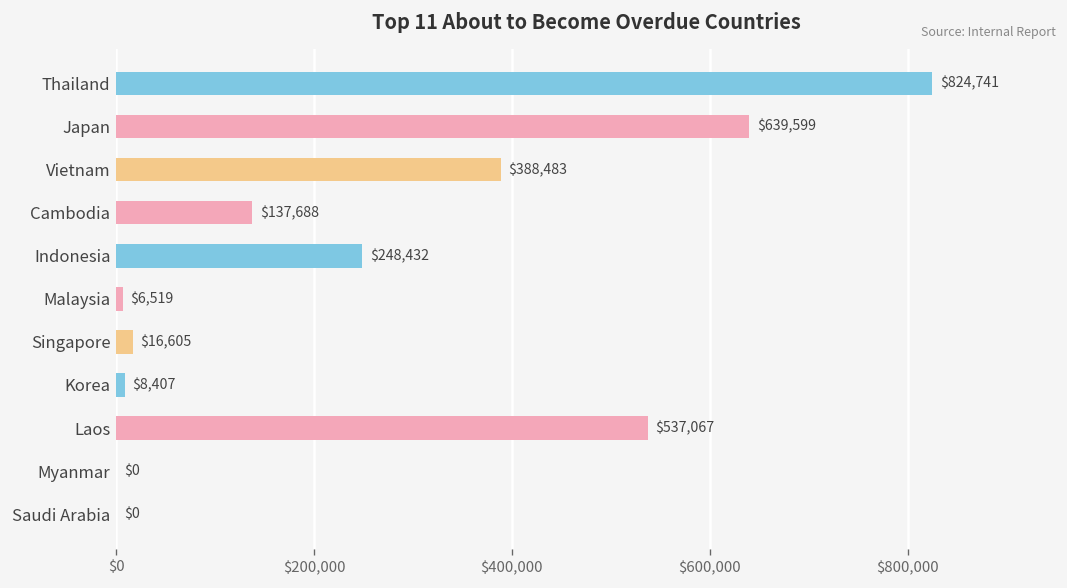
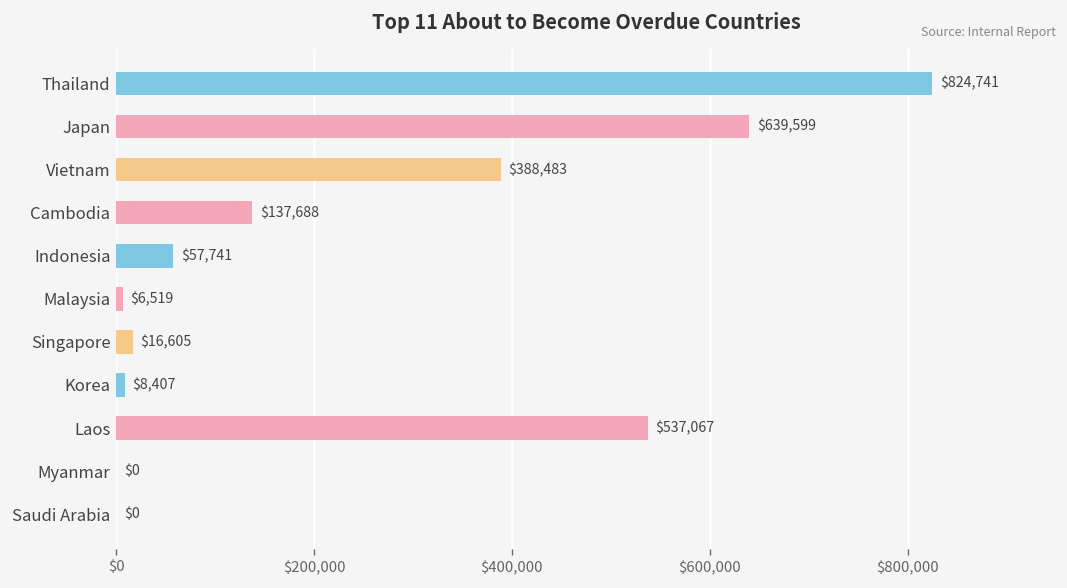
Indonesia: $248,432 -> $57,741
